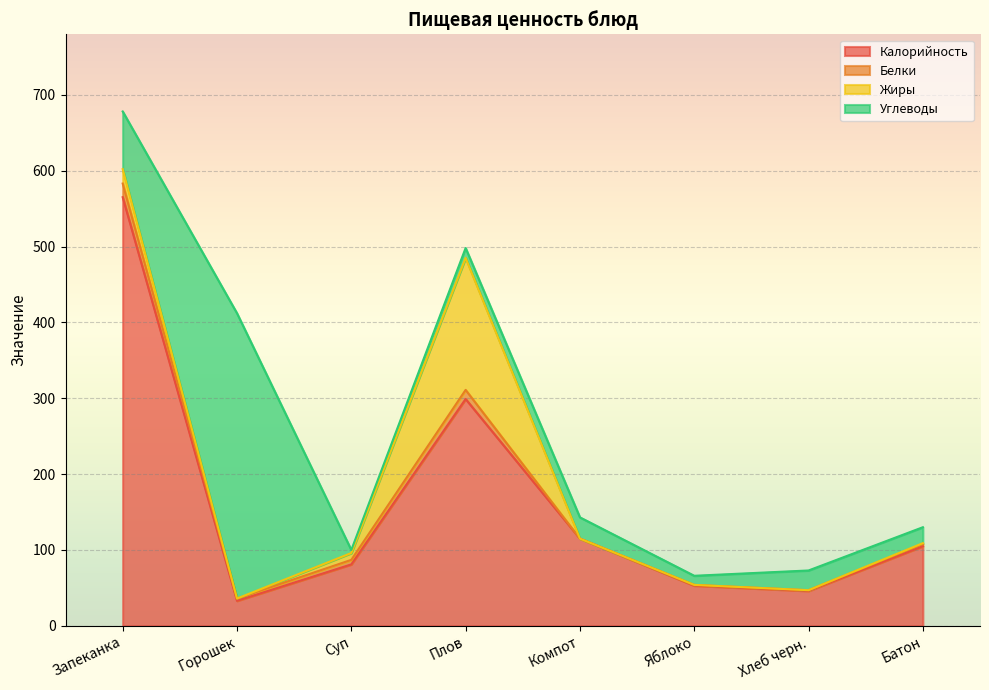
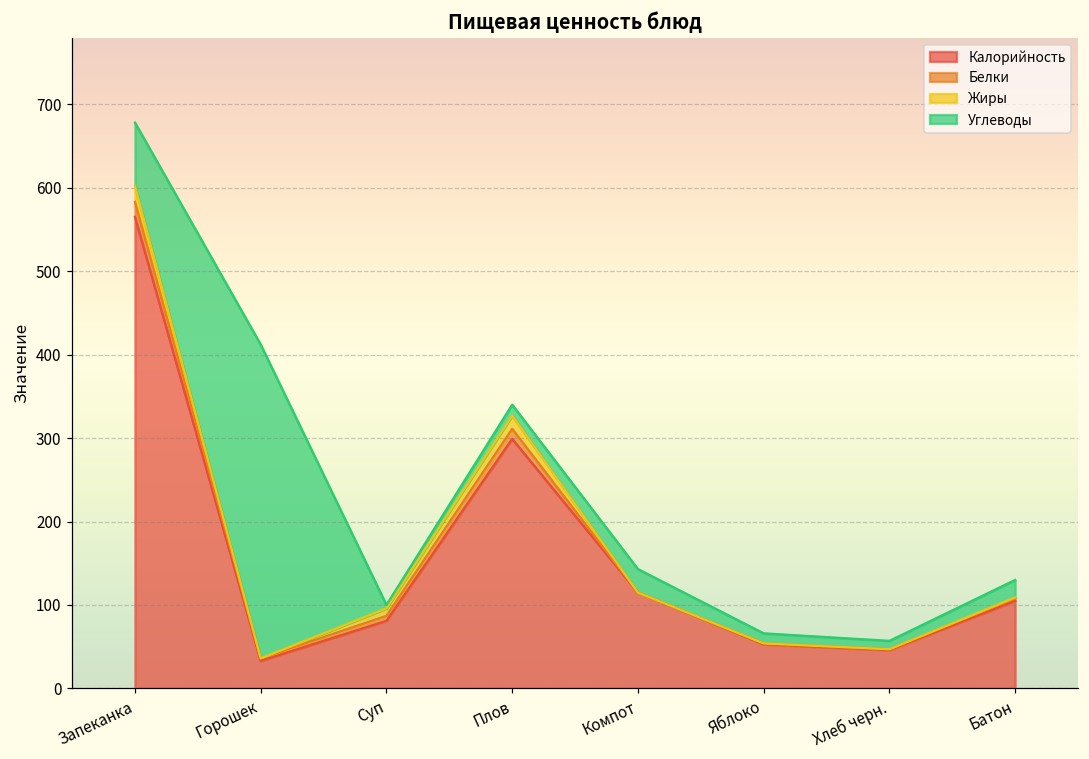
Жиры, Плов: 170 -> 20
Углеводы, Хлеб черн.: 30 -> 10
